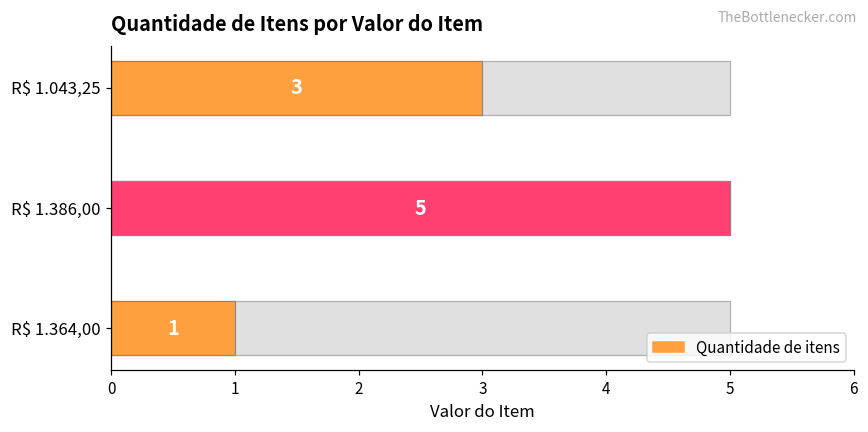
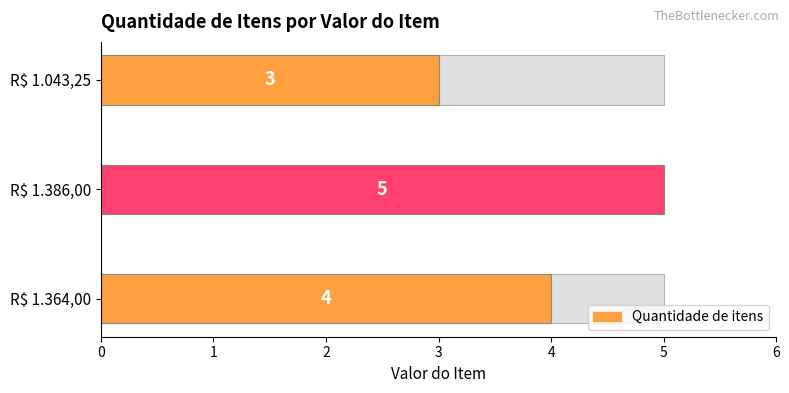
Quantidade de itens, R$ 1.364,00: 1 -> 4
